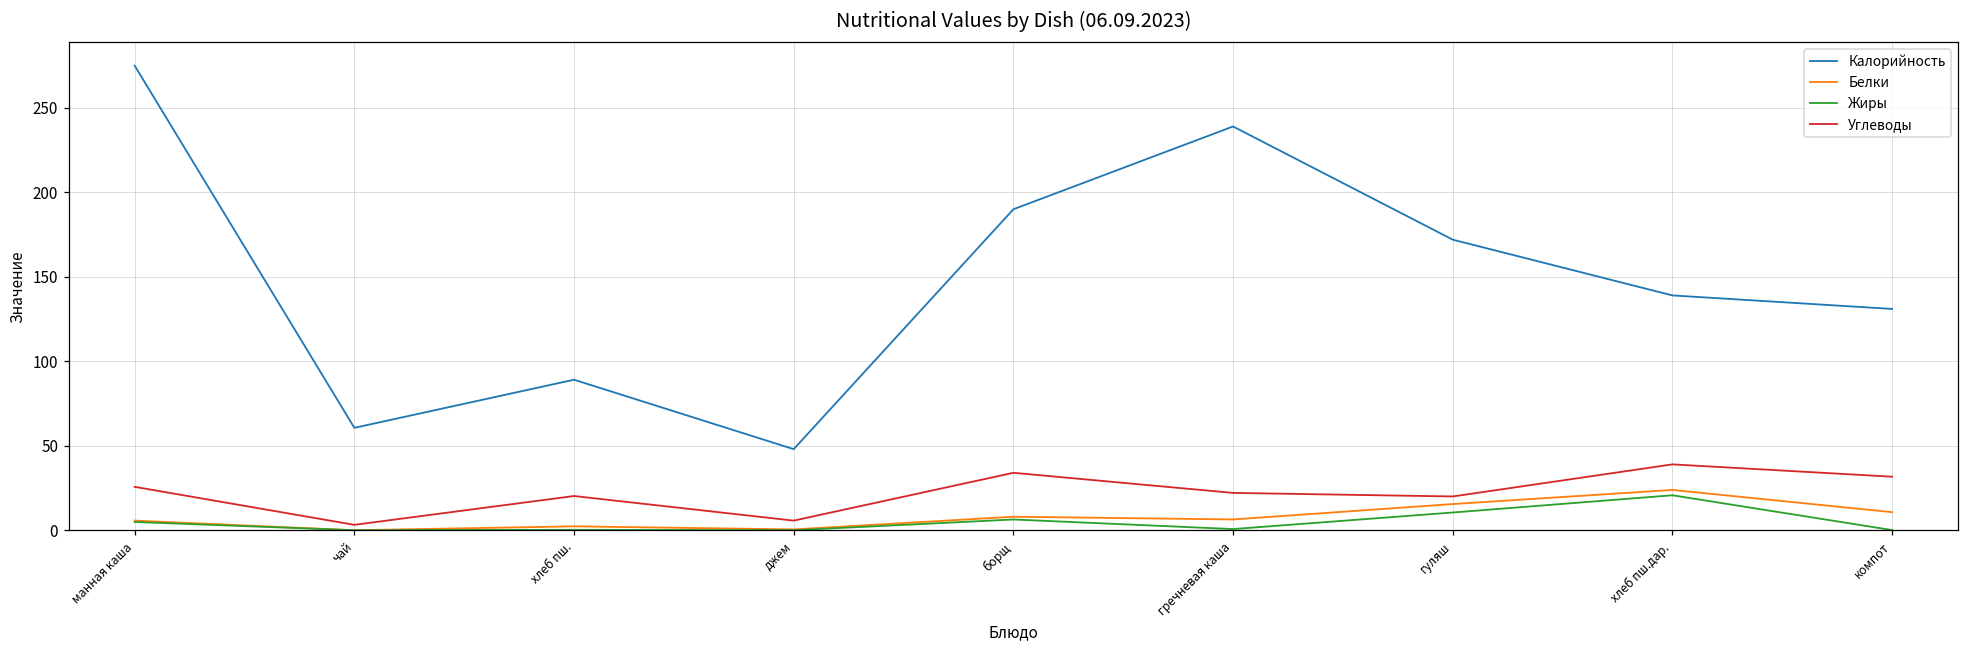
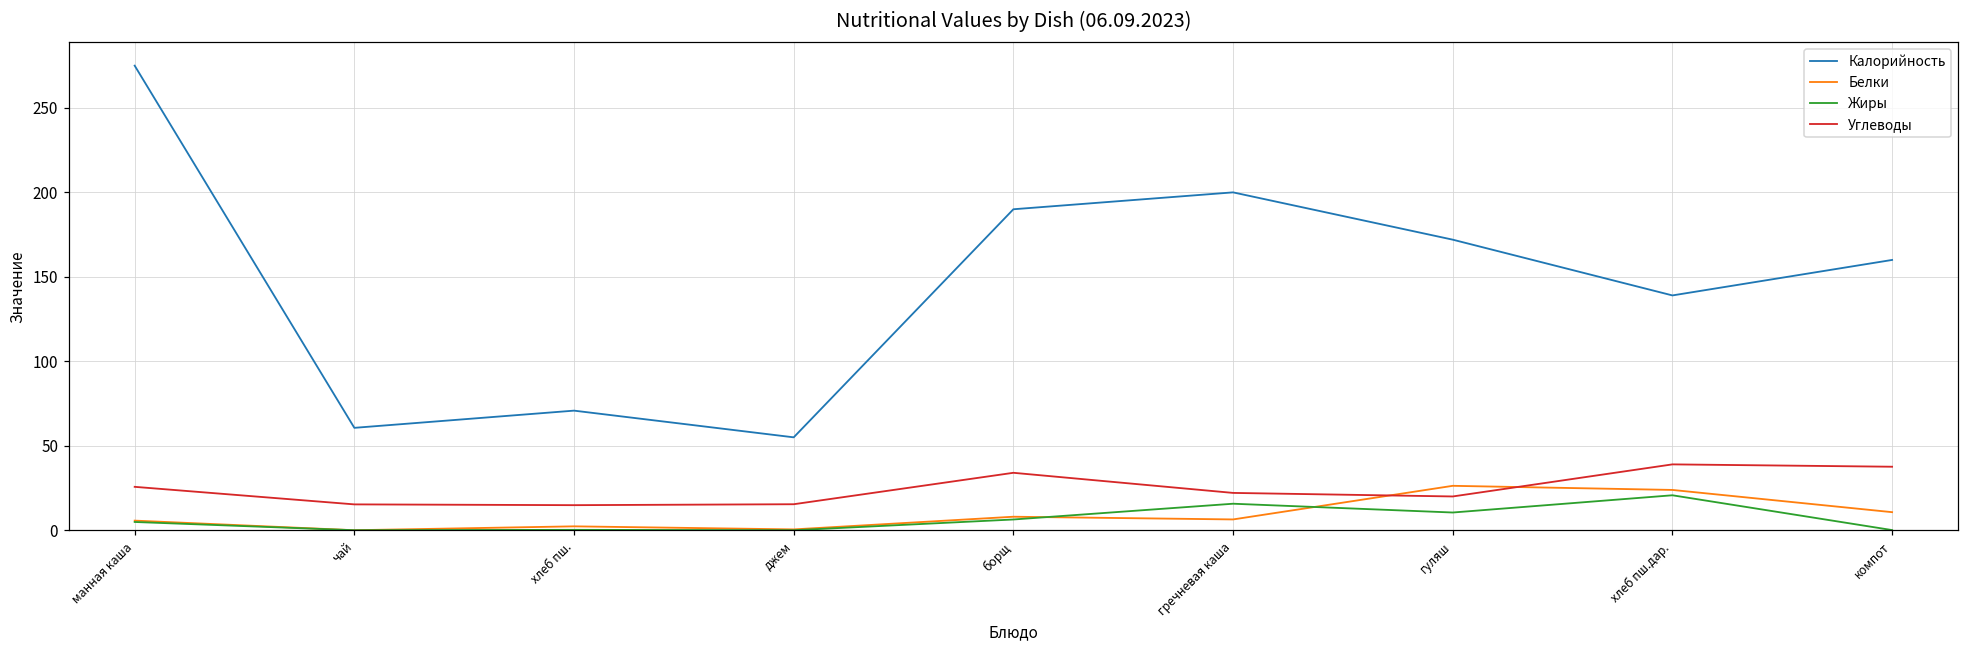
Углеводы, чай: 3 -> 15
Калорийность, хлеб пш.: 89 -> 71
Углеводы, хлеб пш.: 20 -> 15
Калорийность, джем: 48 -> 55
Углеводы, джем: 6 -> 15
Калорийность, гречневая каша: 239 -> 200
Жиры, гречневая каша: 1 -> 16
Белки, гуляш: 16 -> 26
Калорийность, компот: 131 -> 160
Углеводы, компот: 32 -> 38
